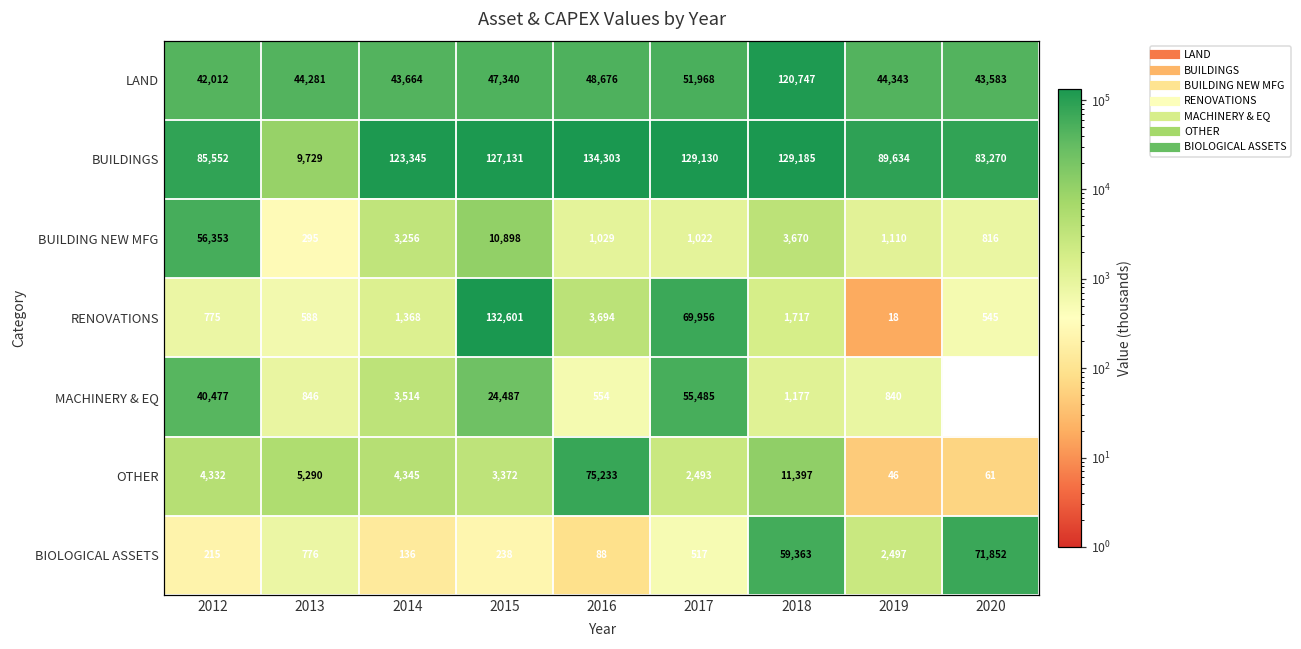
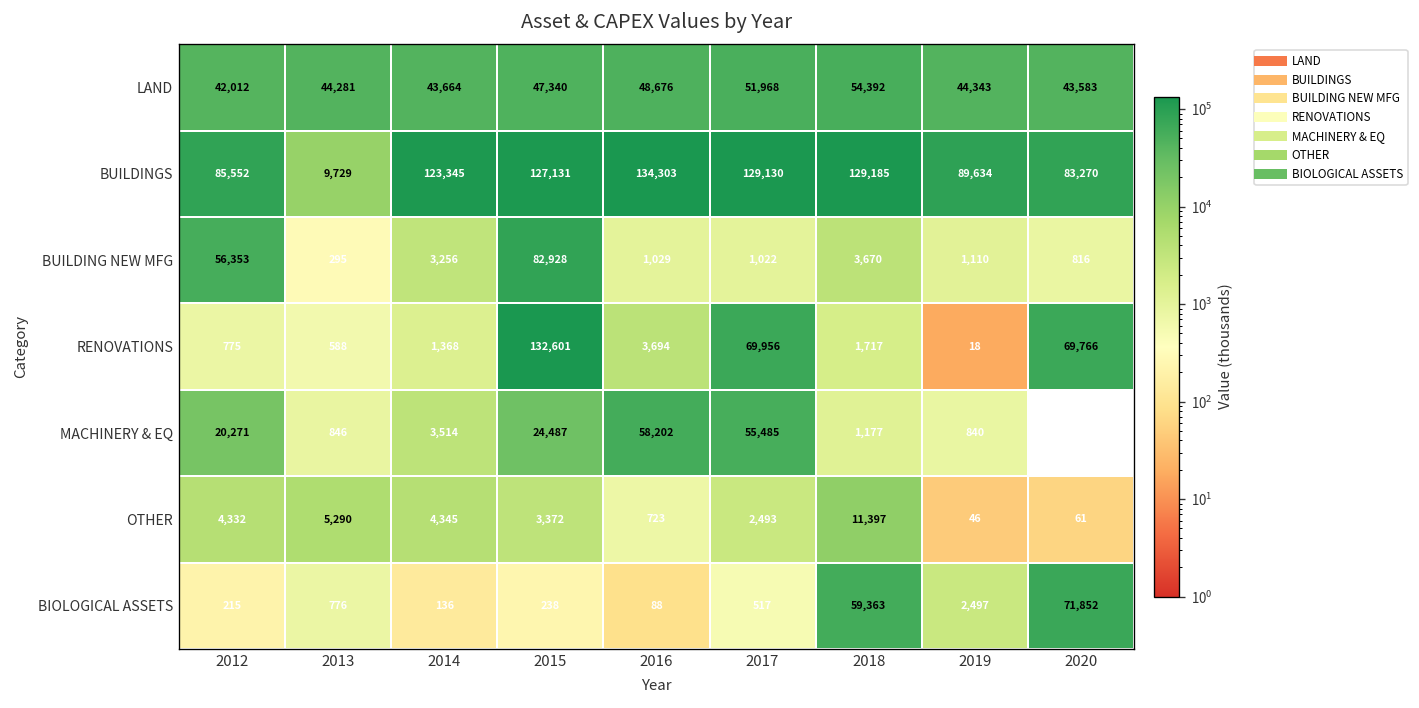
LAND, 2018: 120,747 -> 54,392
BUILDING NEW MFG, 2015: 10,898 -> 82,928
RENOVATIONS, 2020: 545 -> 69,766
MACHINERY & EQ, 2012: 40,477 -> 20,271
MACHINERY & EQ, 2016: 554 -> 58,202
OTHER, 2016: 75,233 -> 723
